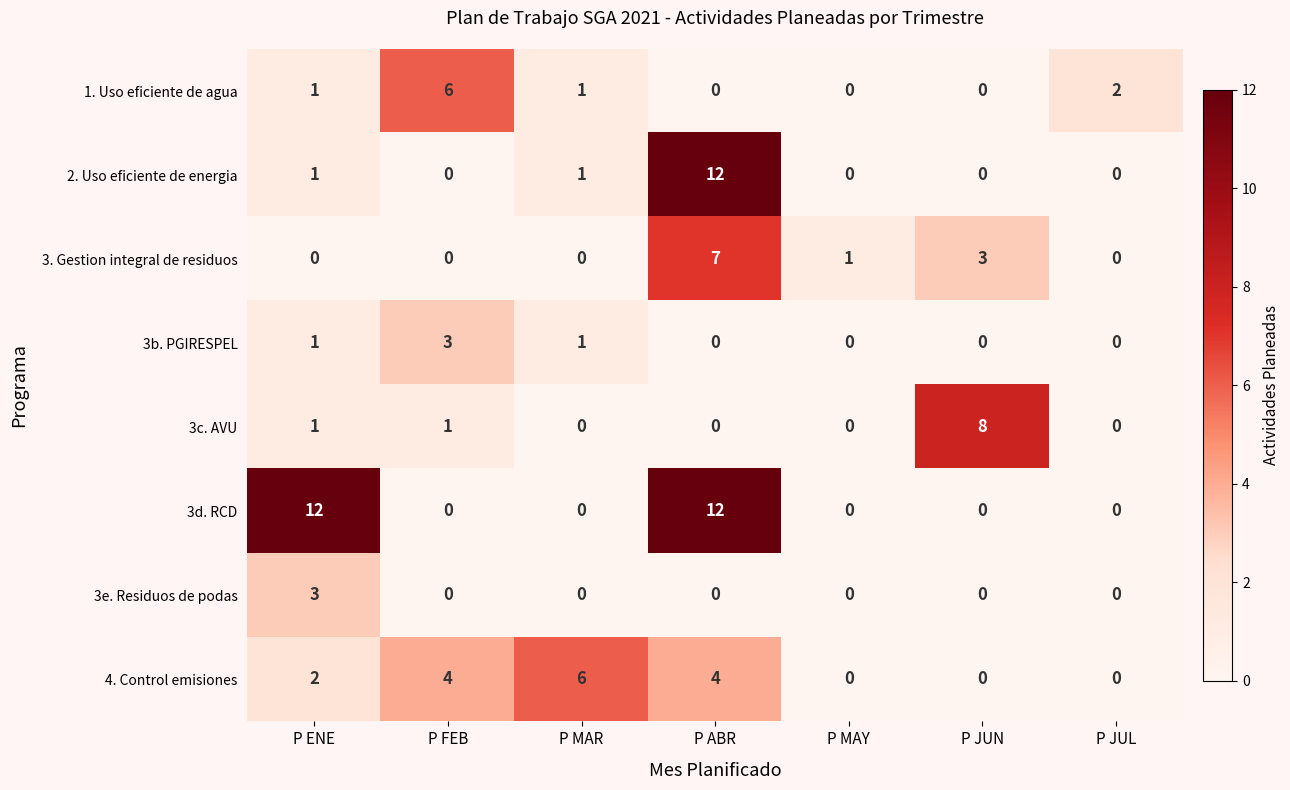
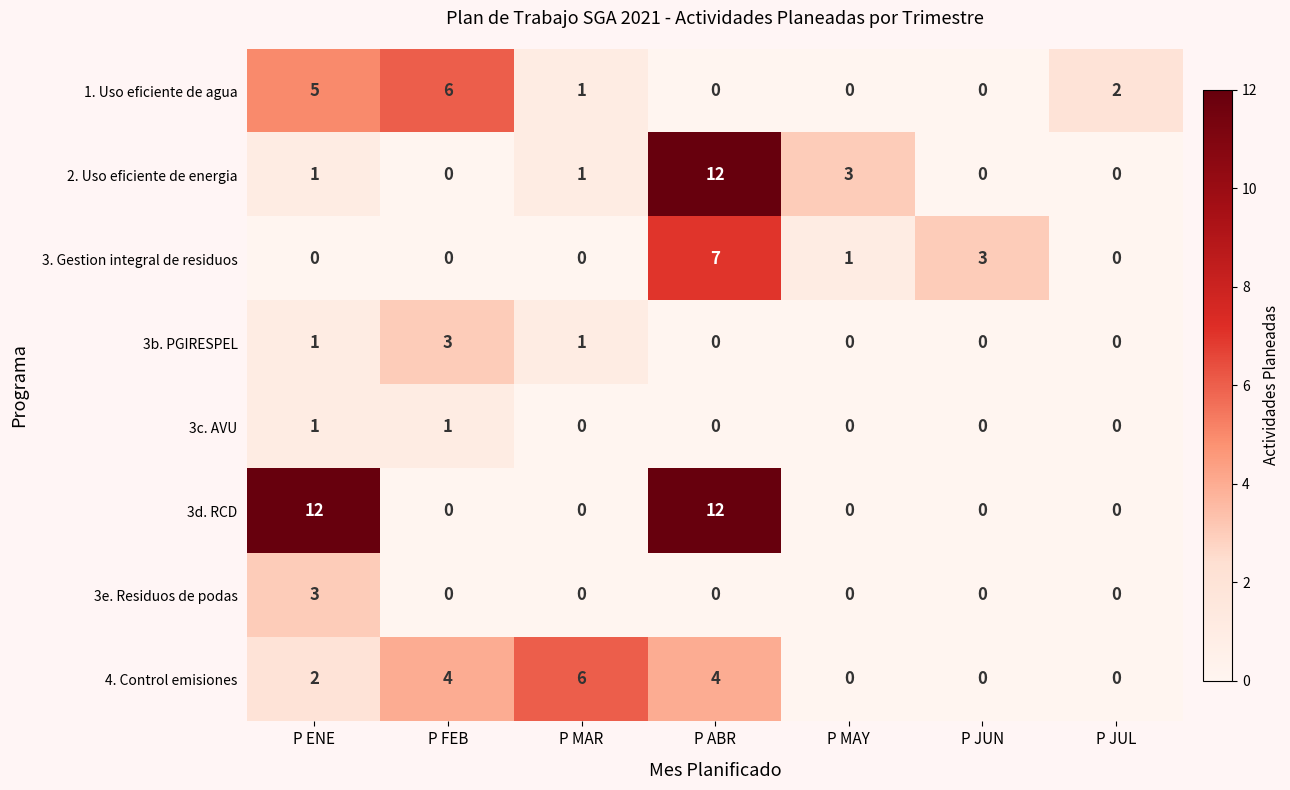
1. Uso eficiente de agua, P ENE: 1 -> 5
2. Uso eficiente de energia, P MAY: 0 -> 3
3c. AVU, P JUN: 8 -> 0
